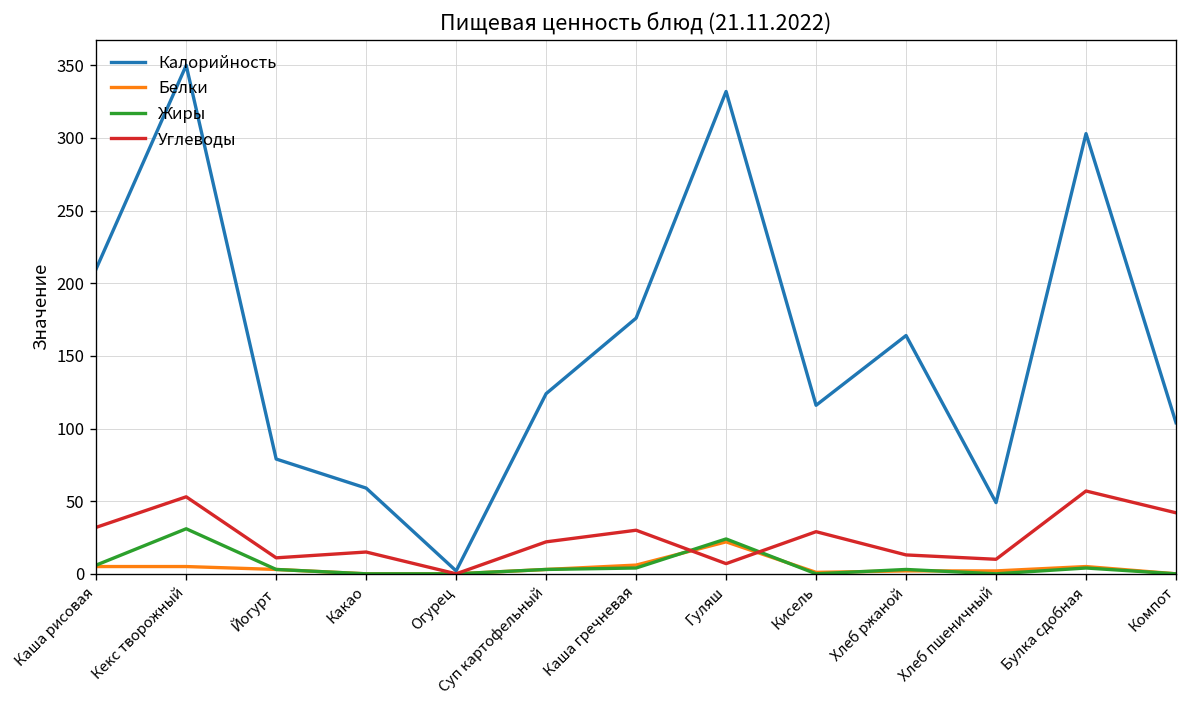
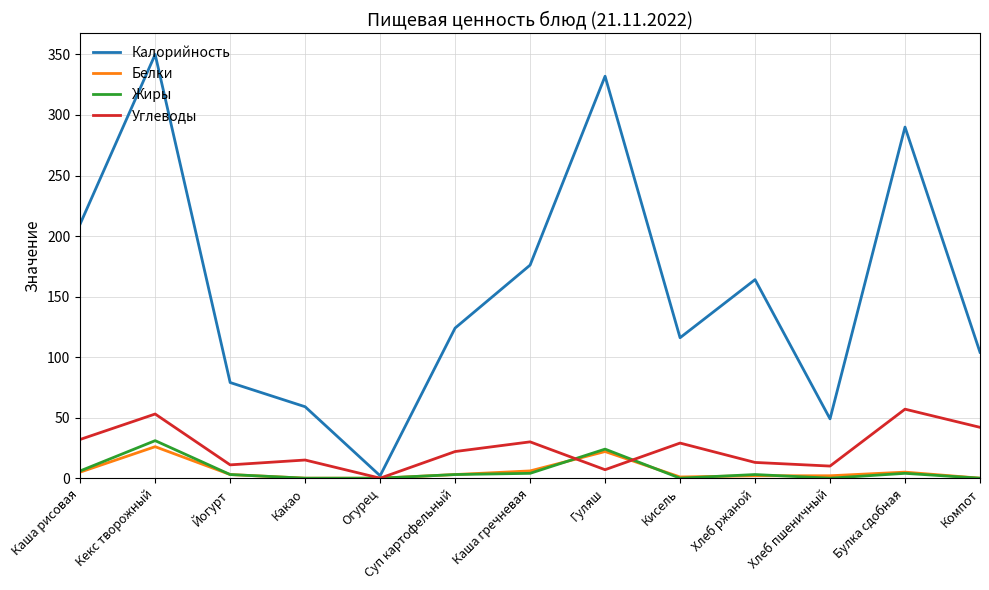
Белки, Кекс творожный: 5 -> 26
Калорийность, Булка сдобная: 303 -> 290
